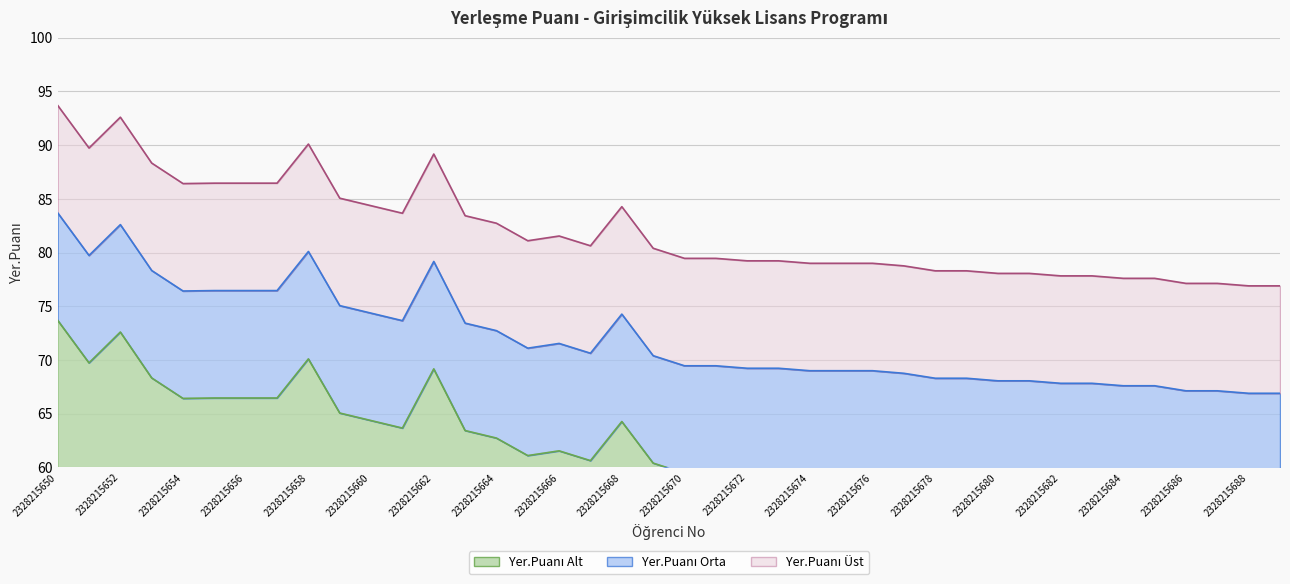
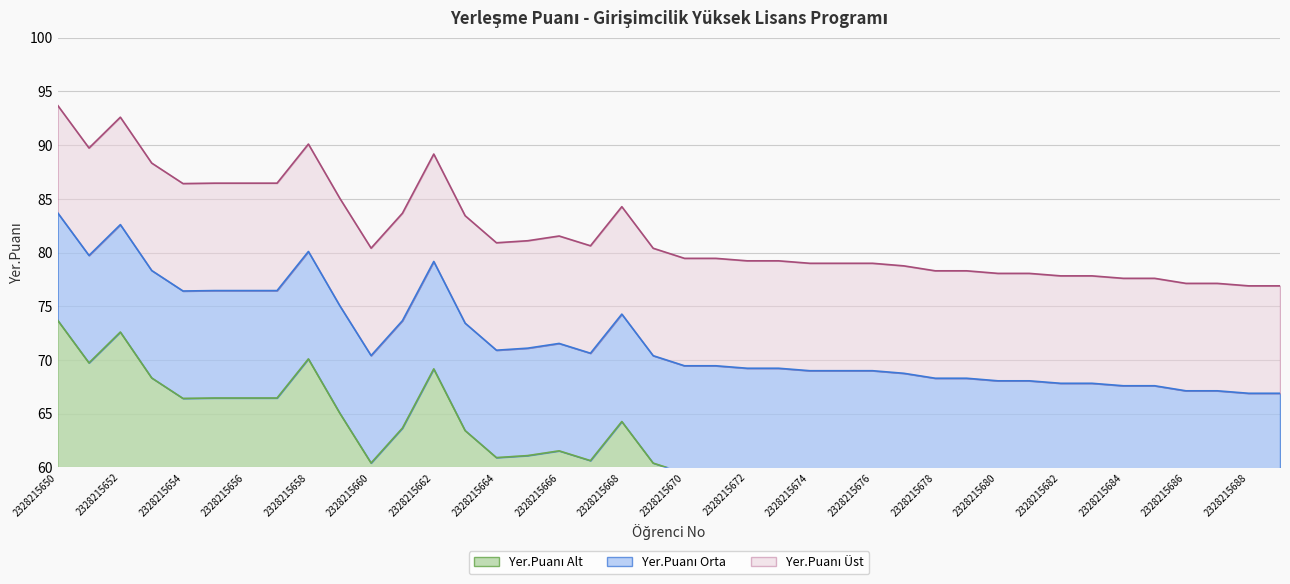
Yer.Puanı Alt, 2328215660: 64.4 -> 60.4
Yer.Puanı Alt, 2328215664: 62.7 -> 60.9
